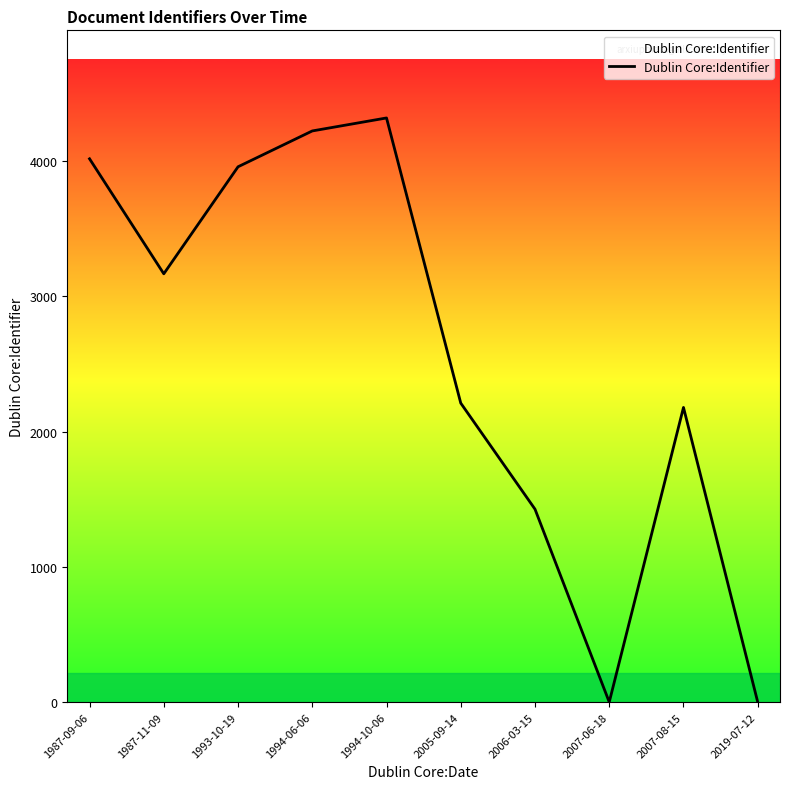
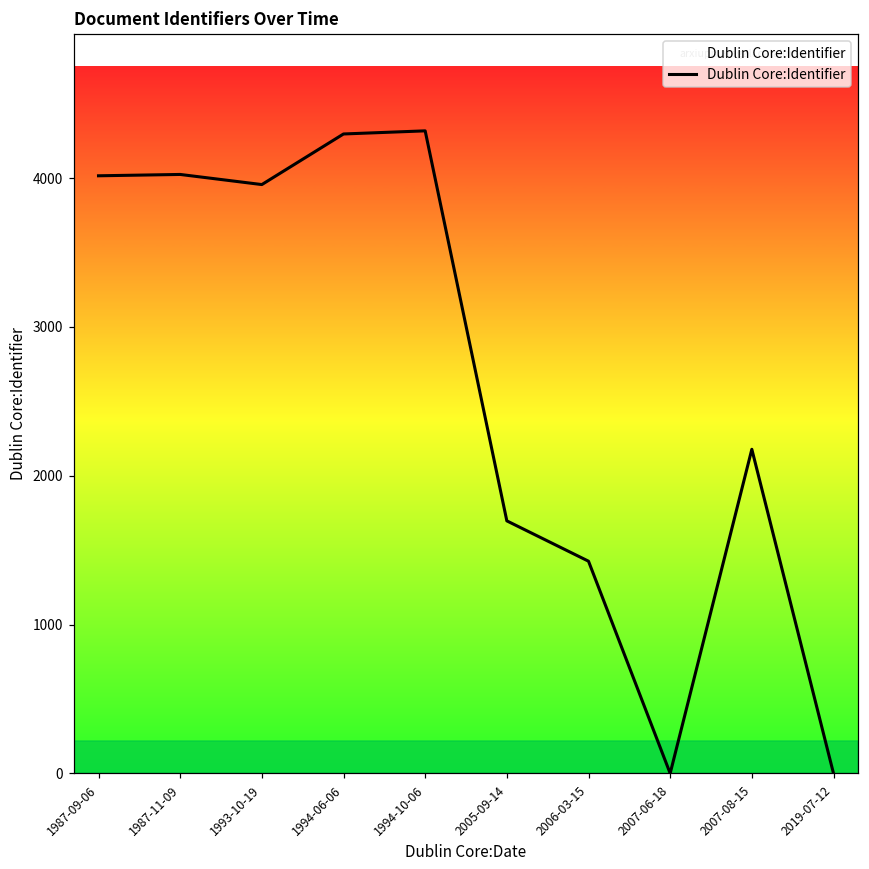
1987-11-09: 3170 -> 4030
1994-06-06: 4220 -> 4300
2005-09-14: 2210 -> 1700
